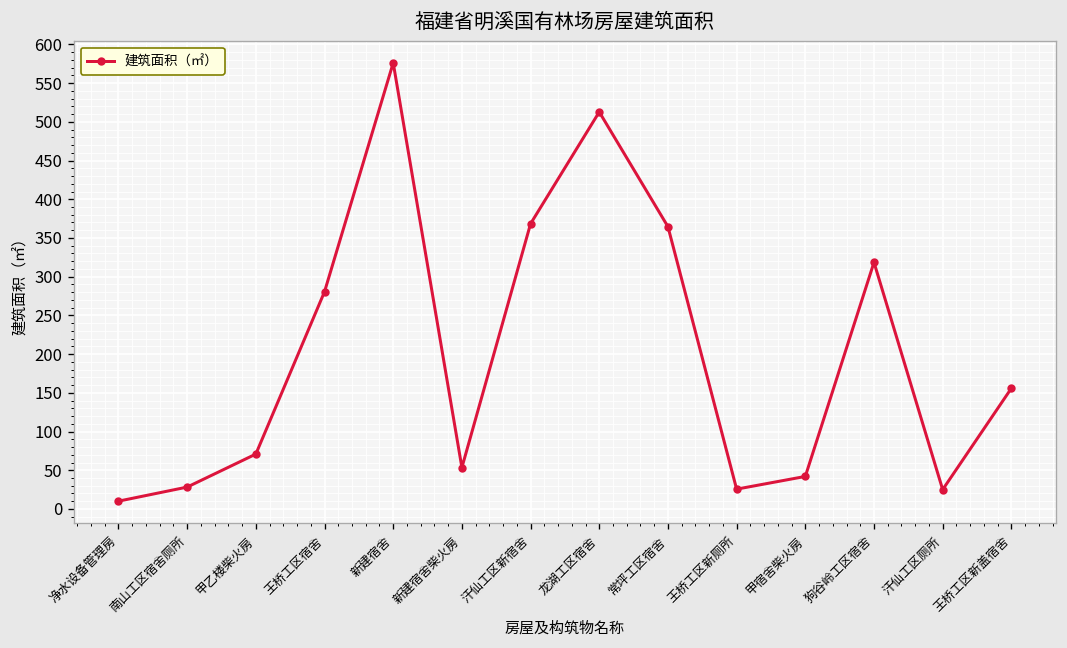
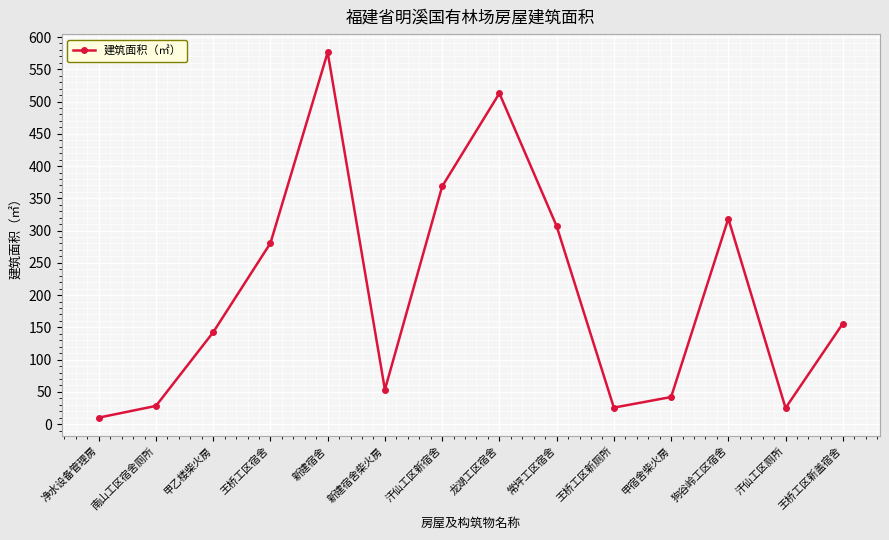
甲乙楼柴火房: 70 -> 140
常坪工区宿舍: 360 -> 310
